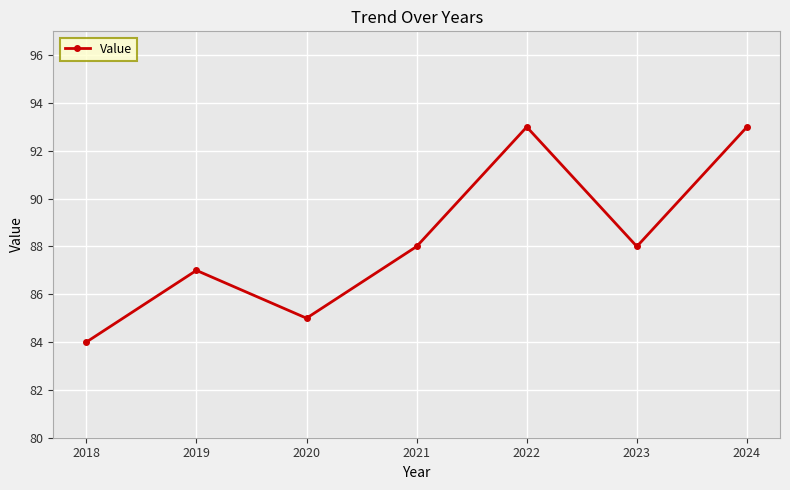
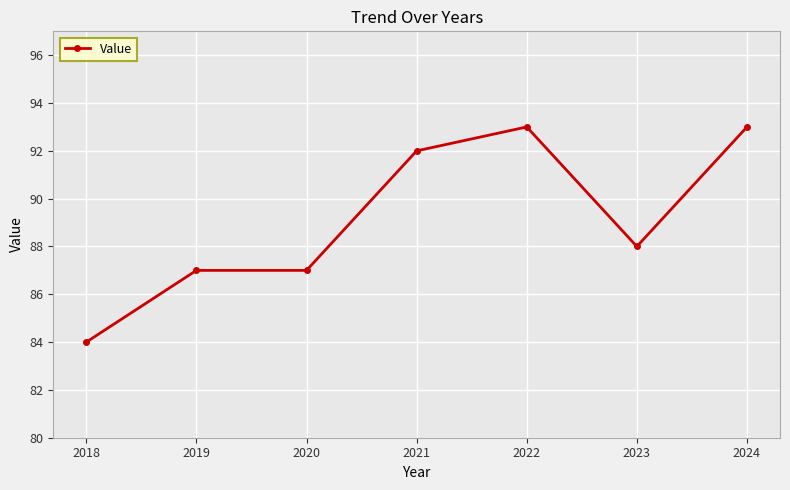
2020: 85 -> 87
2021: 88 -> 92
